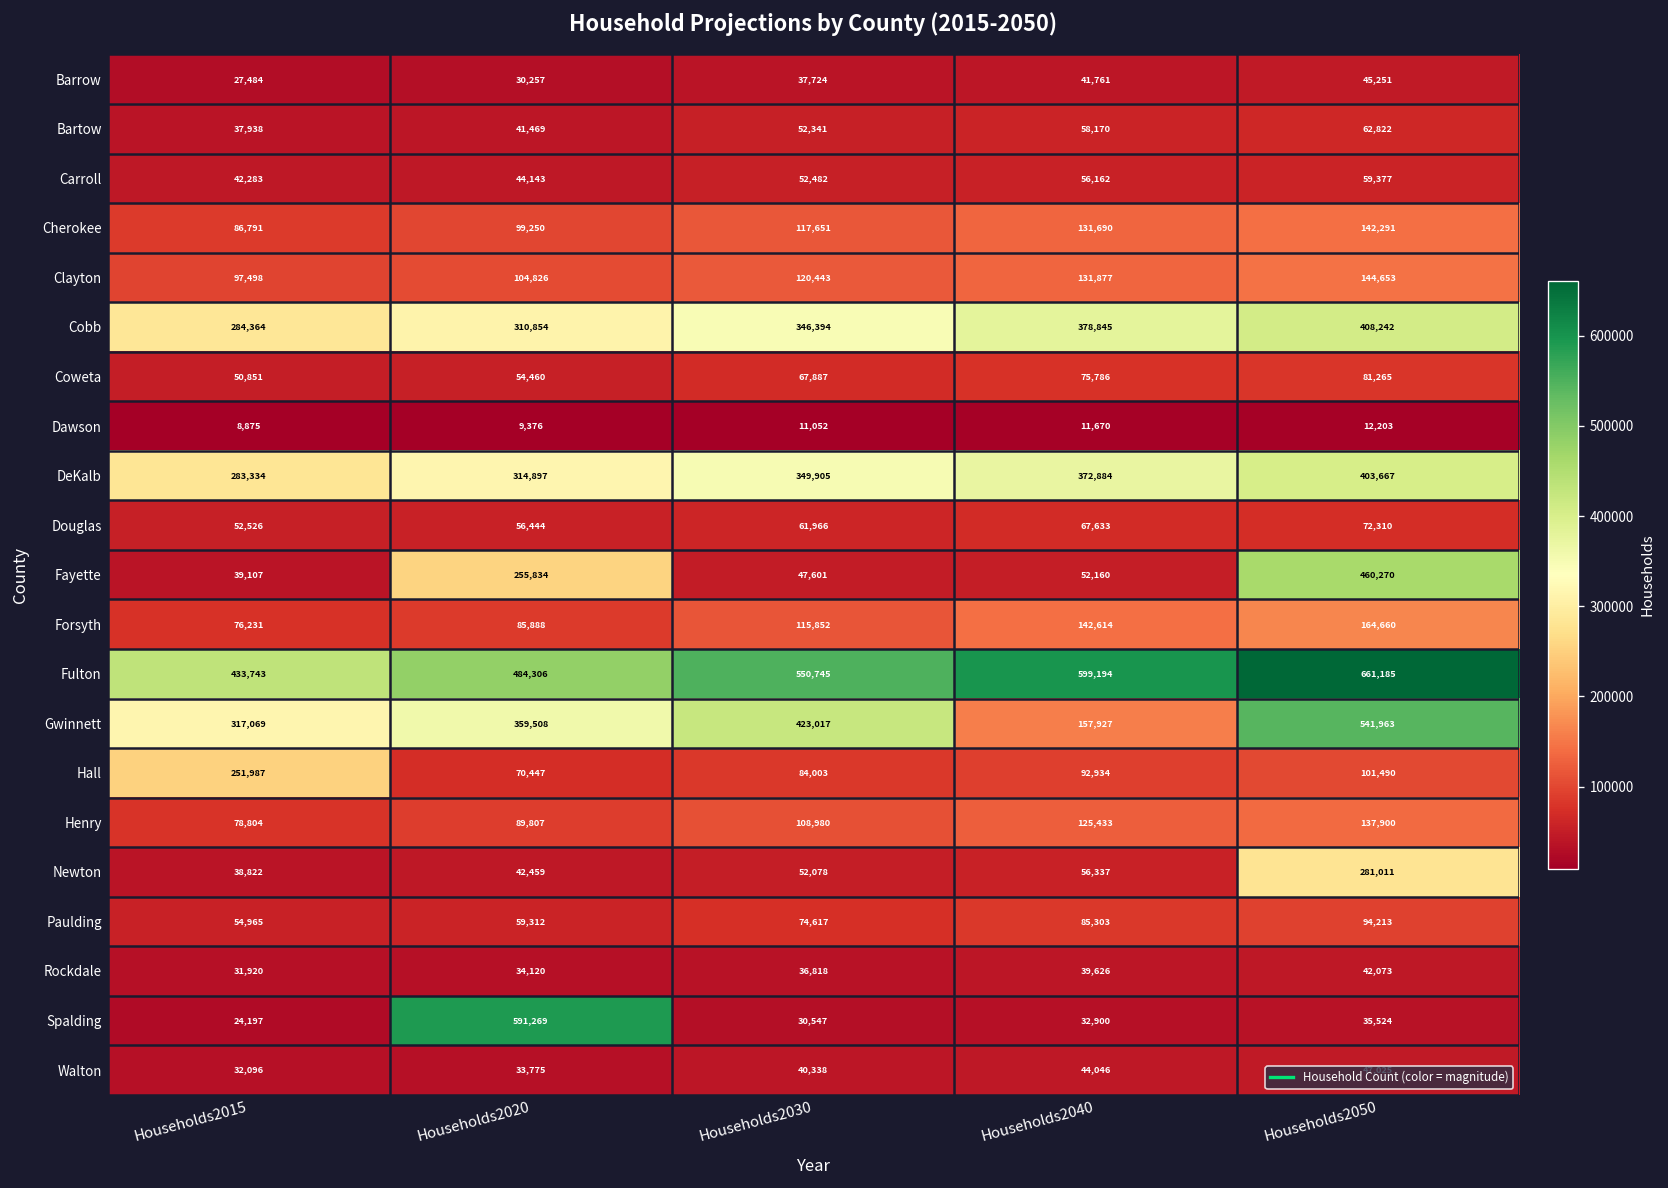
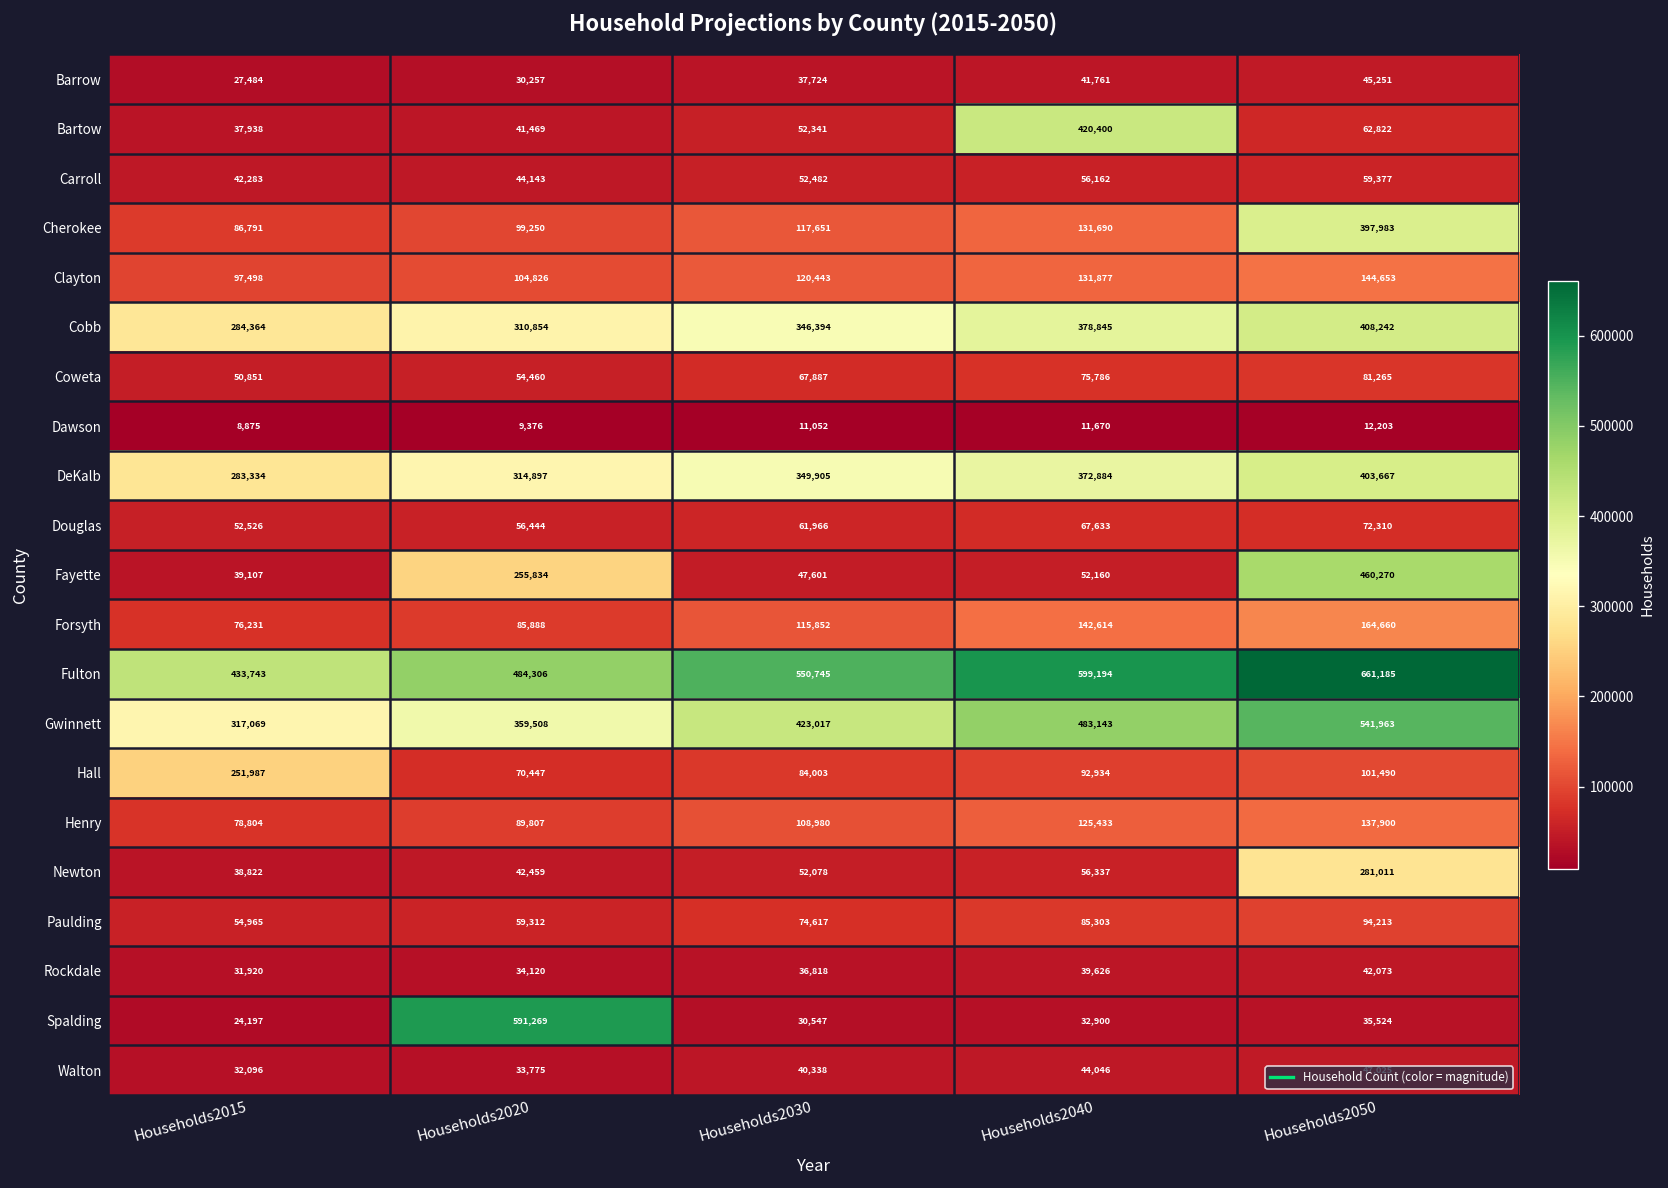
Bartow, Households2040: 58,170 -> 420,400
Cherokee, Households2050: 142,291 -> 397,983
Gwinnett, Households2040: 157,927 -> 483,143
